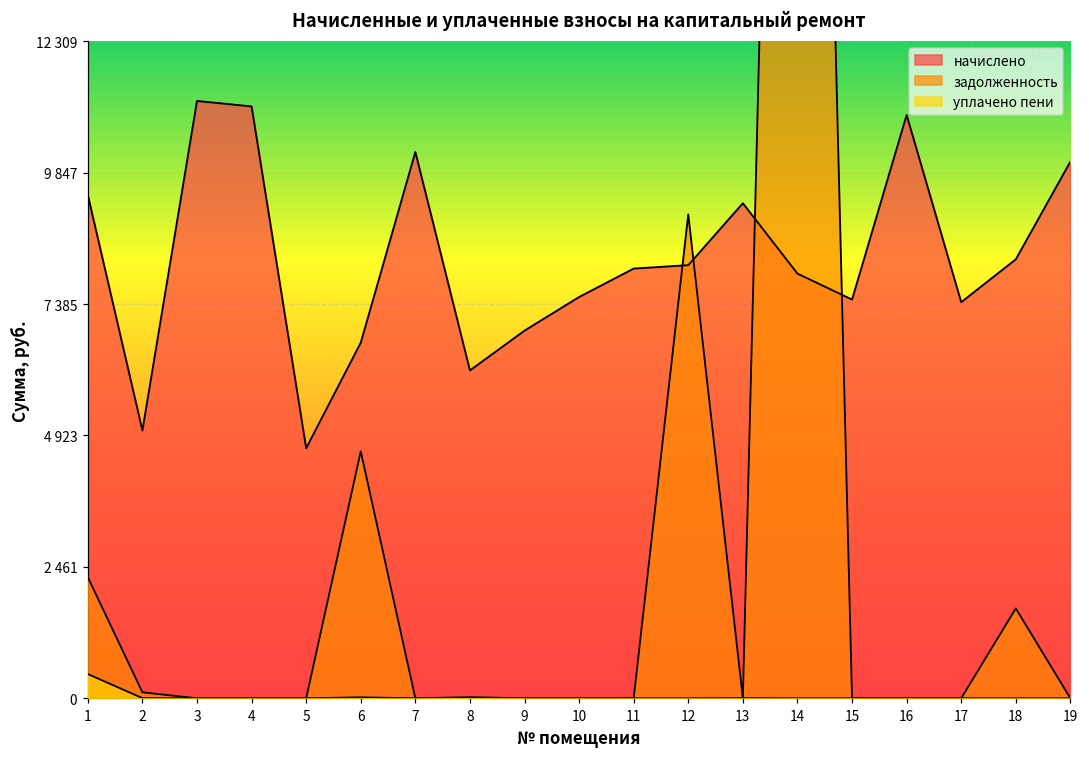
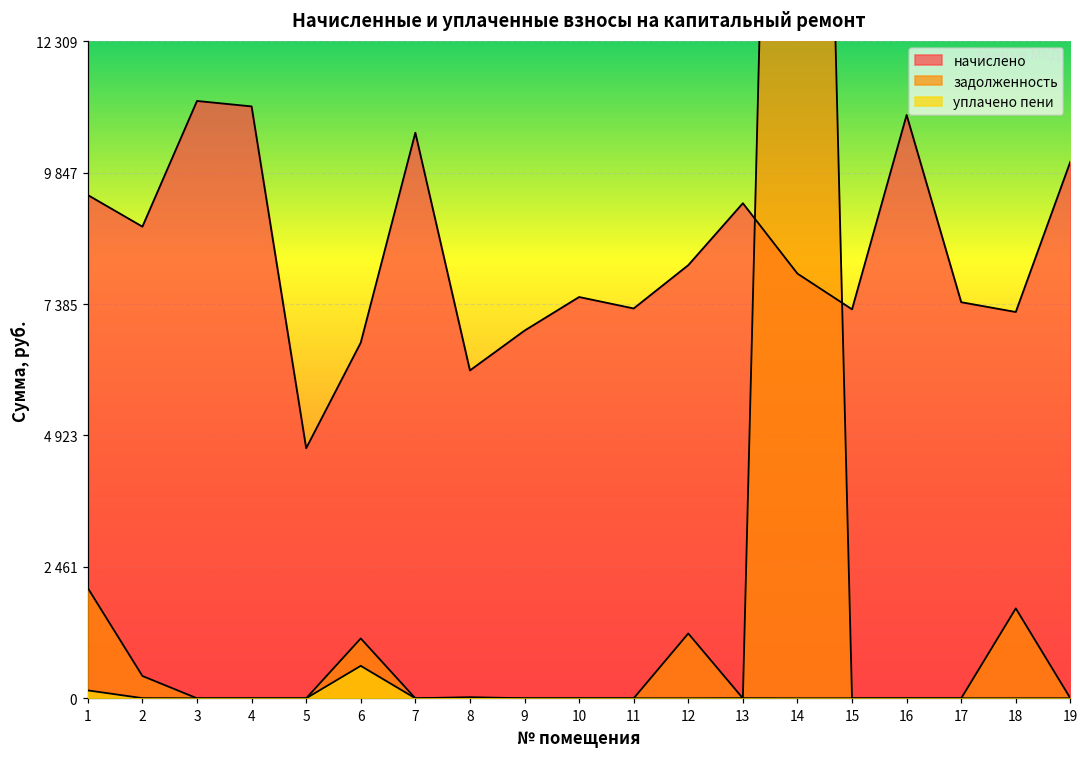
задолженность, 1: 2300 -> 2100
уплачено пени, 1: 500 -> 100
начислено, 2: 5000 -> 8800
задолженность, 2: 100 -> 400
задолженность, 6: 4600 -> 1100
уплачено пени, 6: 0 -> 600
начислено, 7: 10200 -> 10600
начислено, 11: 8100 -> 7300
задолженность, 12: 9100 -> 1200
начислено, 15: 7500 -> 7300
начислено, 18: 8200 -> 7200
